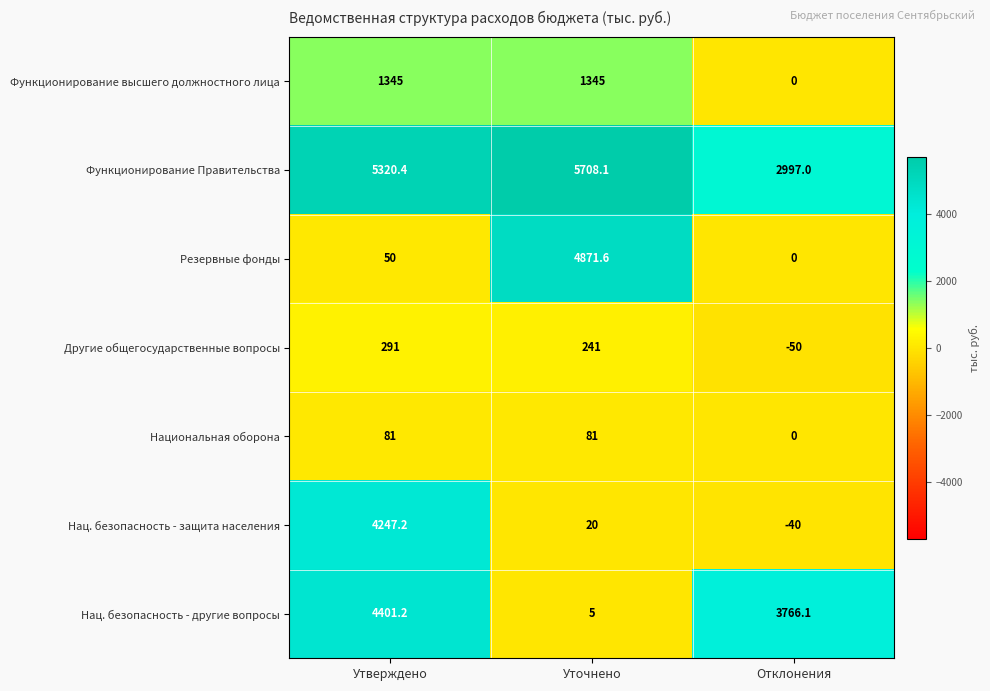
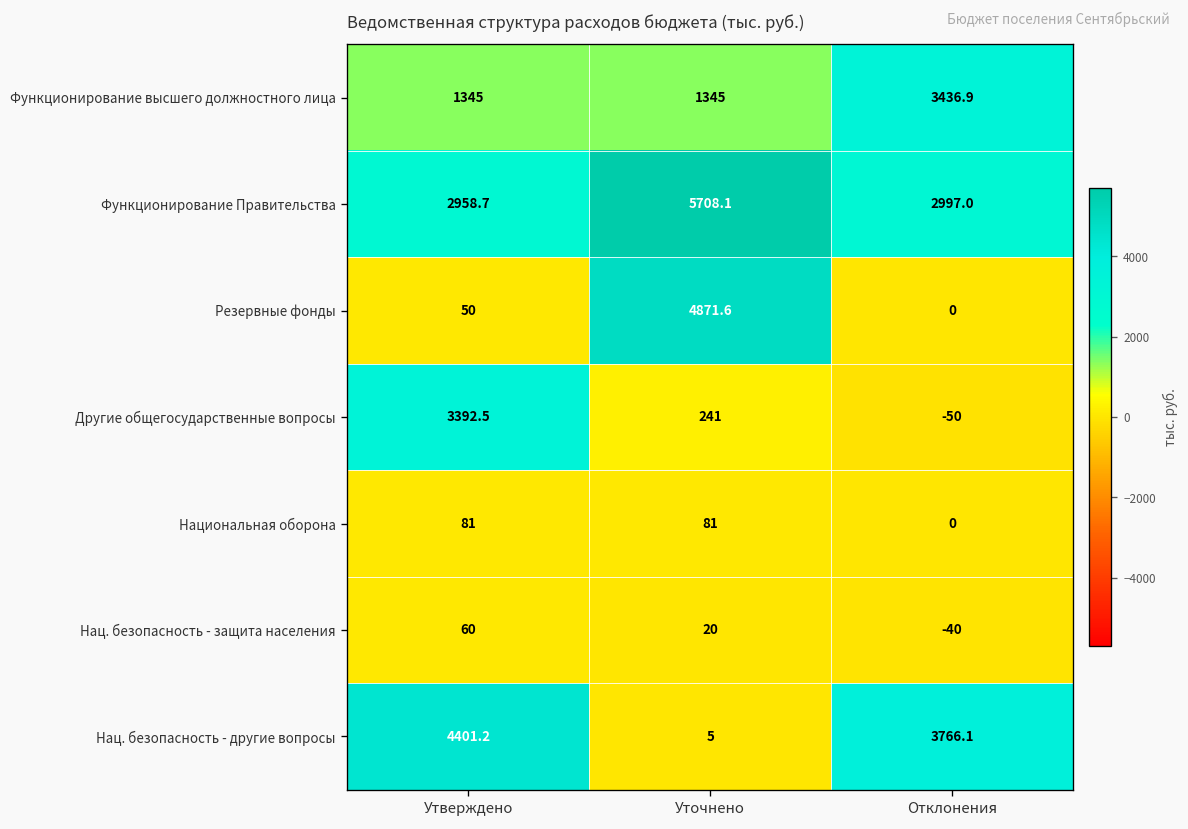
Функционирование высшего должностного лица, Отклонения: 0 -> 3436.9
Функционирование Правительства, Утверждено: 5320.4 -> 2958.7
Другие общегосударственные вопросы, Утверждено: 291 -> 3392.5
Нац. безопасность - защита населения, Утверждено: 4247.2 -> 60
